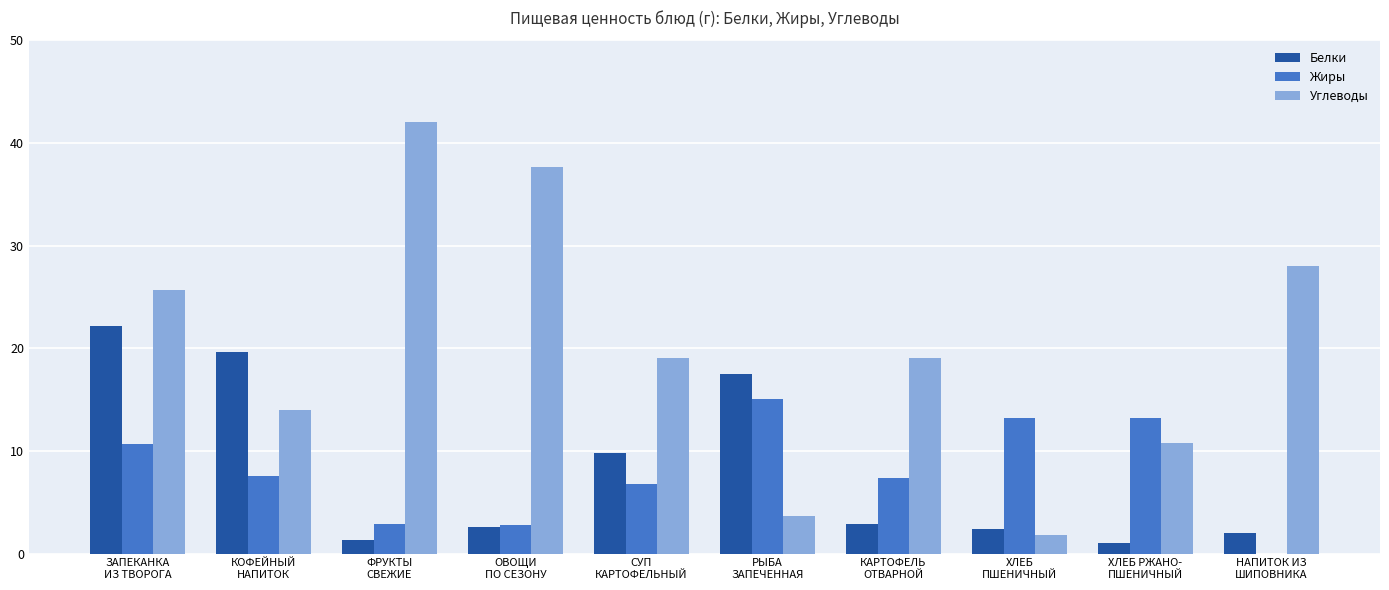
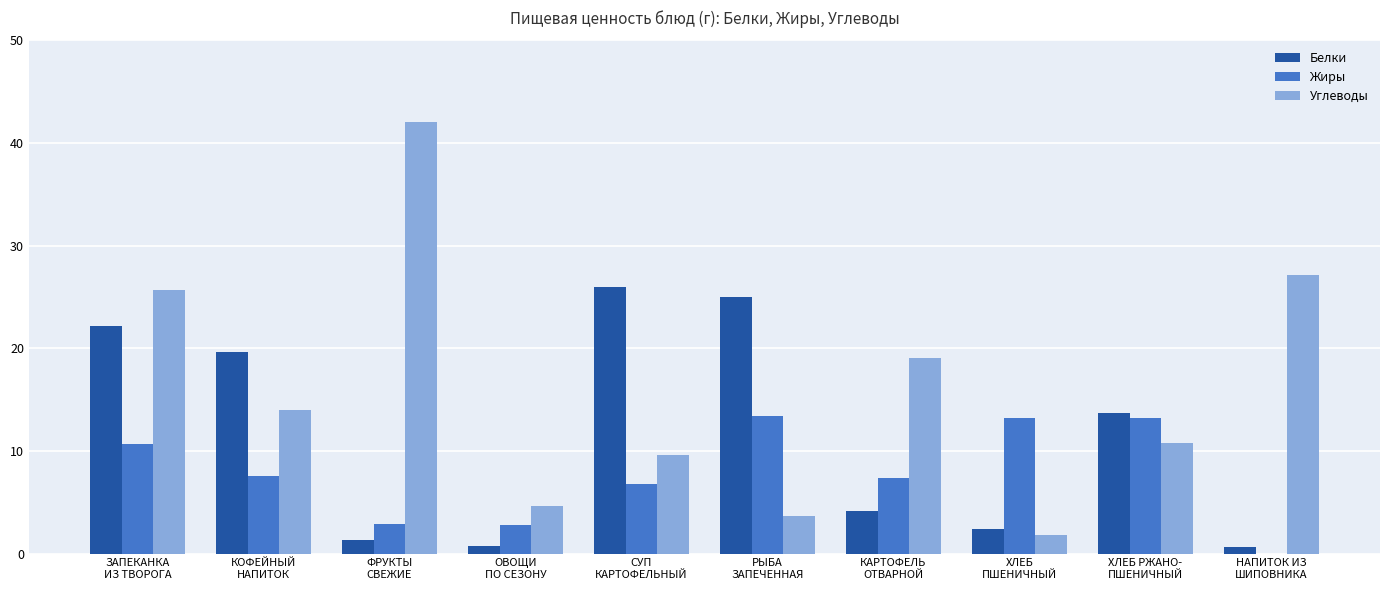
Белки, ОВОЩИ ПО СЕЗОНУ: 2.5 -> 0.7
Углеводы, ОВОЩИ ПО СЕЗОНУ: 37.7 -> 4.6
Белки, СУП КАРТОФЕЛЬНЫЙ: 9.8 -> 25.9
Углеводы, СУП КАРТОФЕЛЬНЫЙ: 19.0 -> 9.6
Белки, РЫБА ЗАПЕЧЕННАЯ: 17.5 -> 25.0
Жиры, РЫБА ЗАПЕЧЕННАЯ: 15.1 -> 13.4
Белки, КАРТОФЕЛЬ ОТВАРНОЙ: 2.9 -> 4.1
Белки, ХЛЕБ РЖАНО- ПШЕНИЧНЫЙ: 1.1 -> 13.7
Белки, НАПИТОК ИЗ ШИПОВНИКА: 2.0 -> 0.7
Углеводы, НАПИТОК ИЗ ШИПОВНИКА: 28.0 -> 27.1
